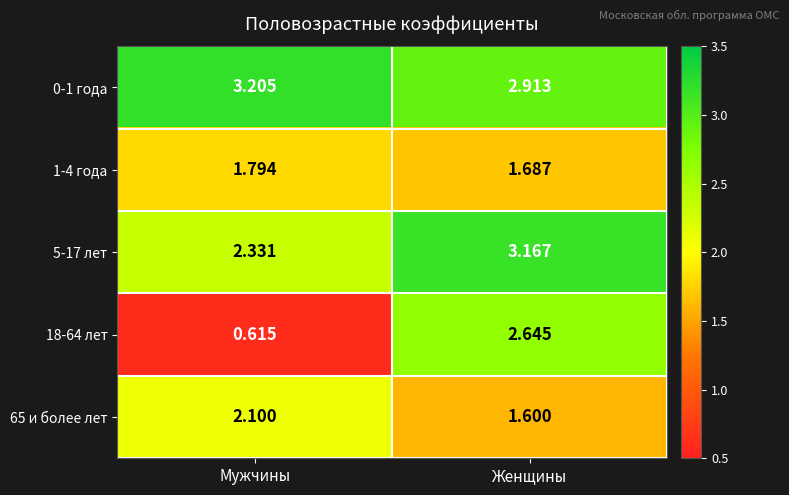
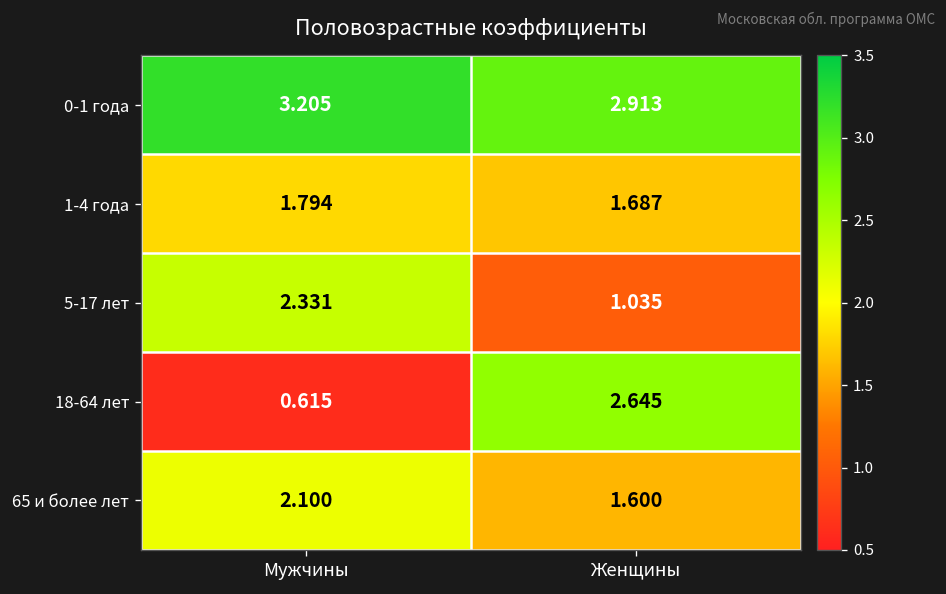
5-17 лет, Женщины: 3.167 -> 1.035
